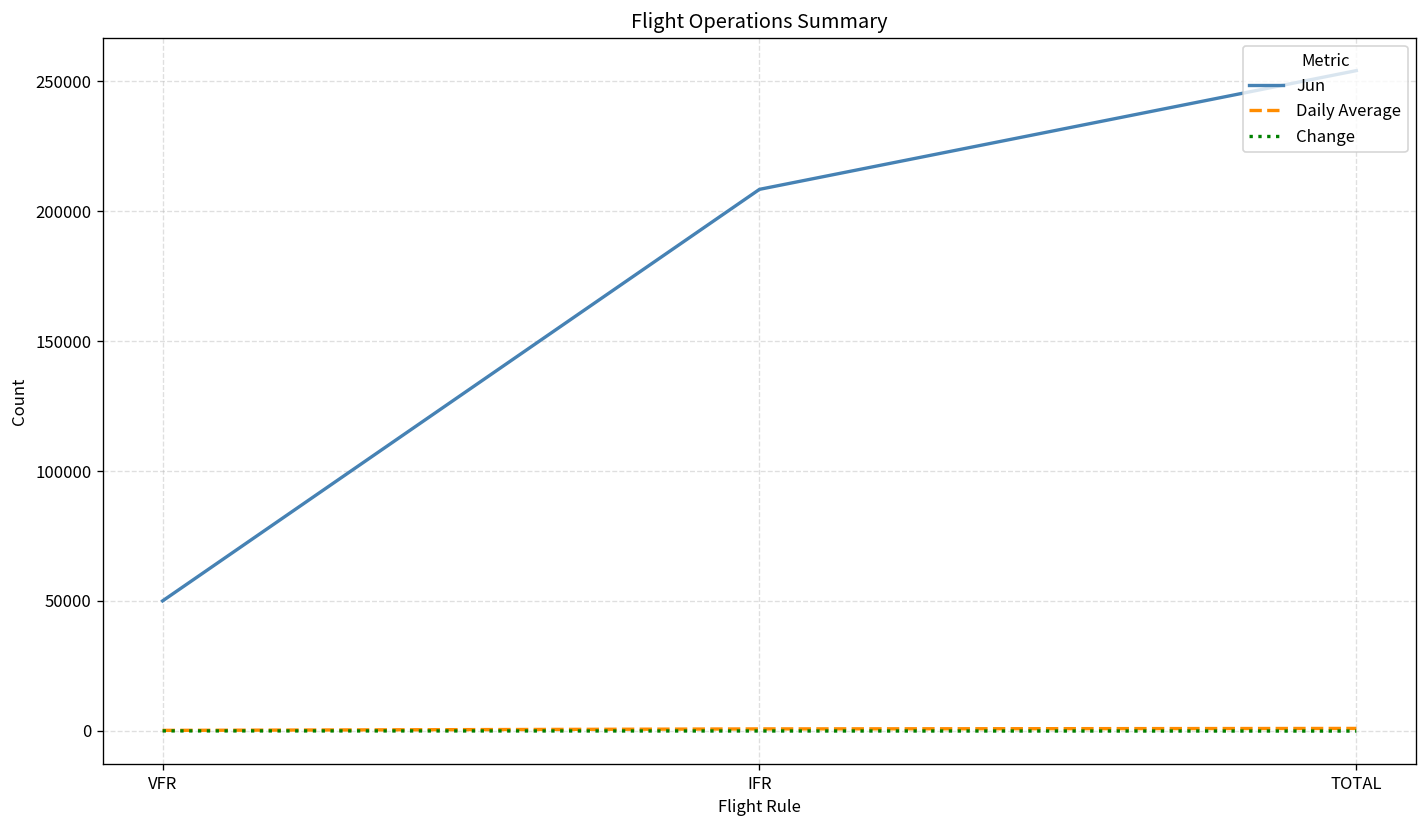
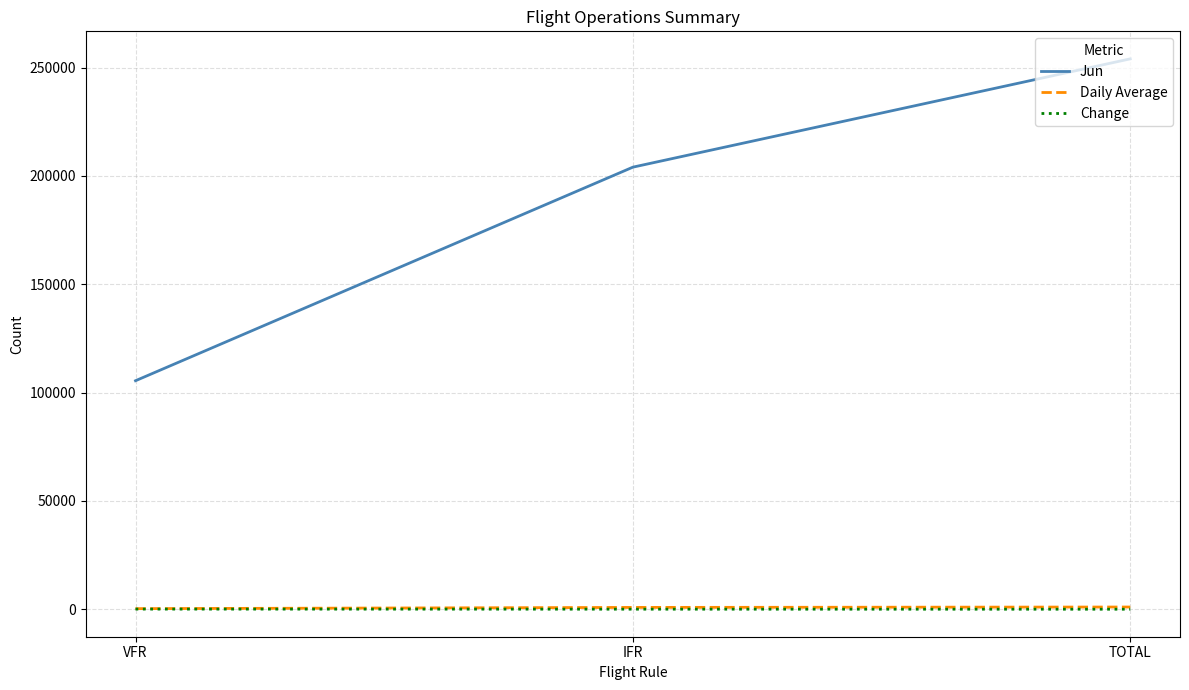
Jun, VFR: 50000 -> 105000
Jun, IFR: 208000 -> 204000
